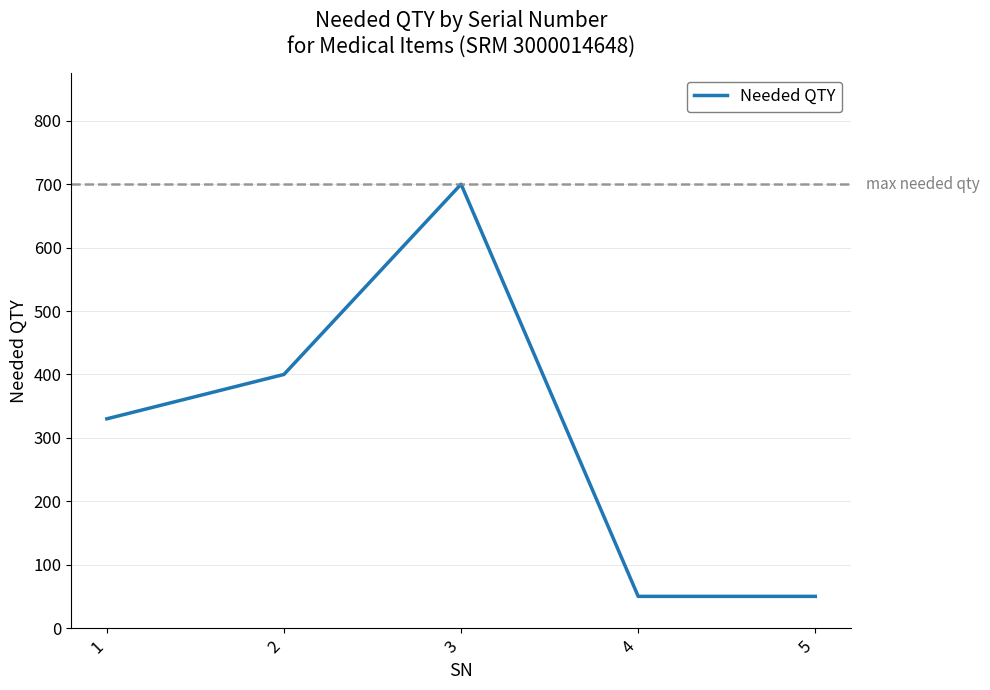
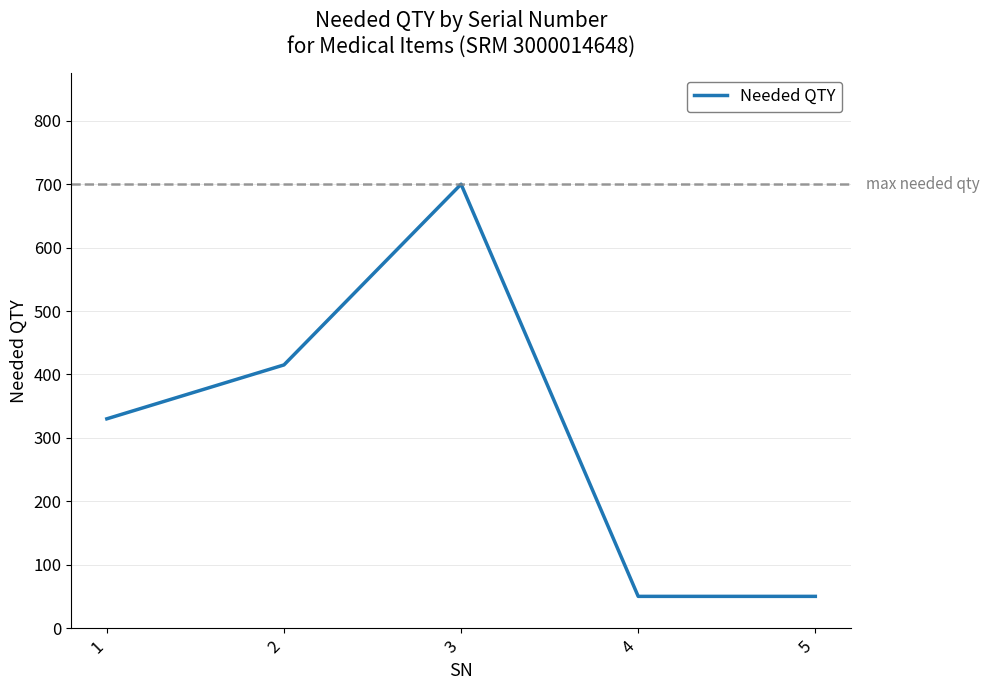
2: 400 -> 420
